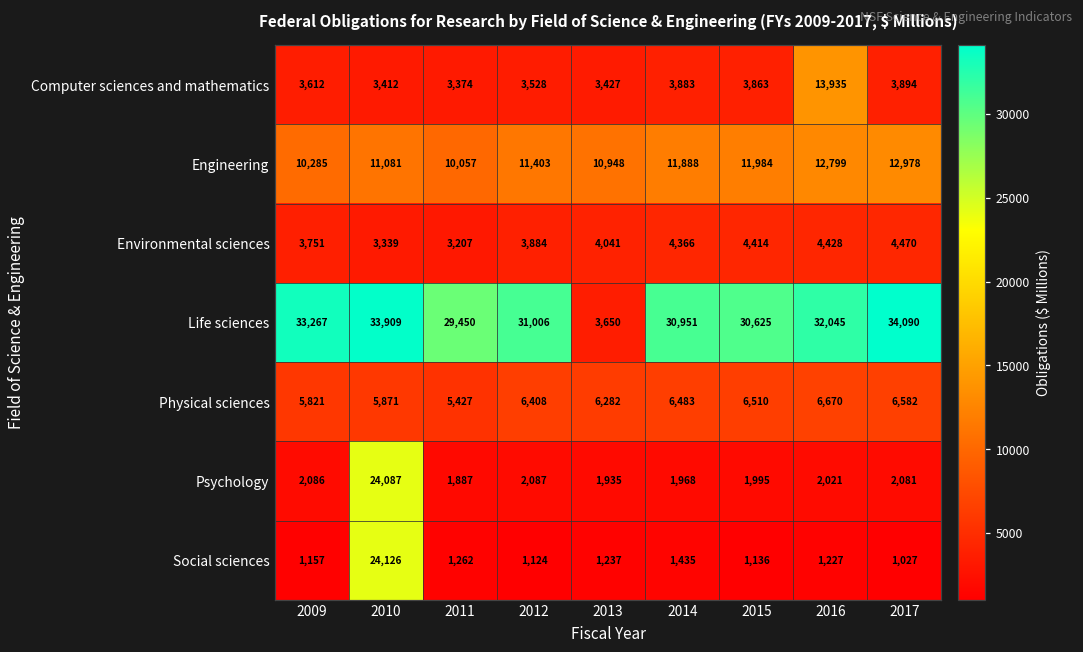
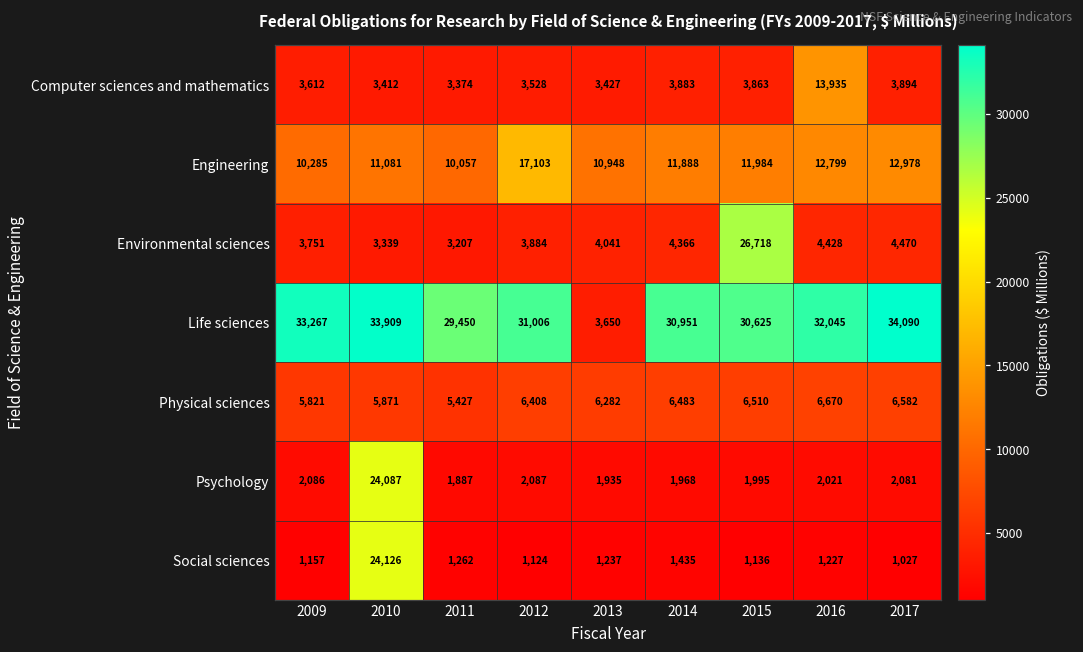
Engineering, 2012: 11,403 -> 17,103
Environmental sciences, 2015: 4,414 -> 26,718
